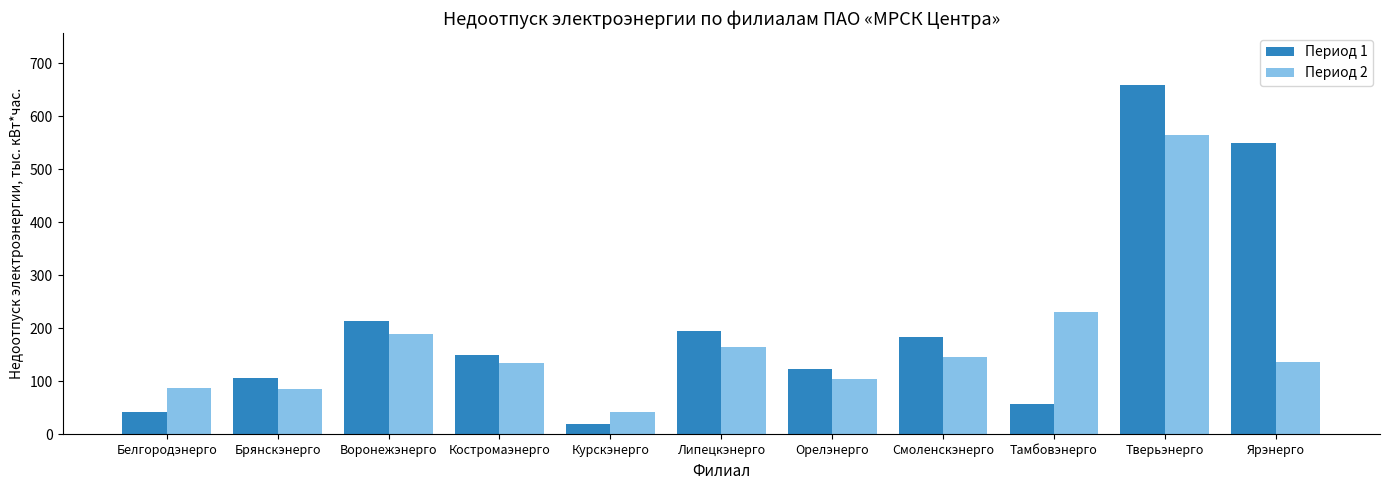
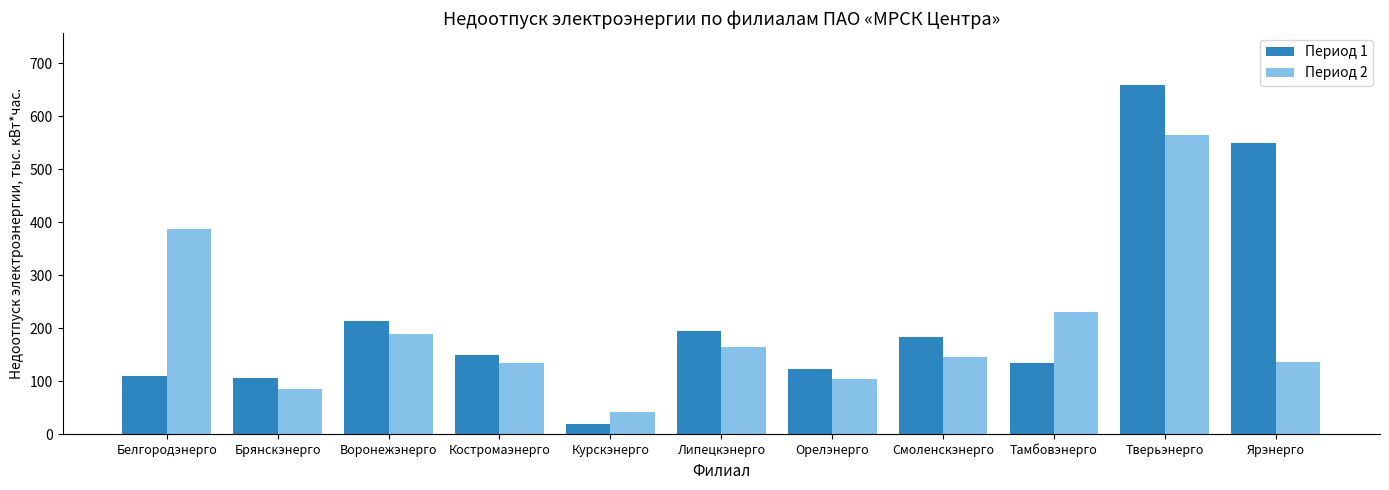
Период 1, Белгородэнерго: 40 -> 110
Период 2, Белгородэнерго: 90 -> 390
Период 1, Тамбовэнерго: 60 -> 130
